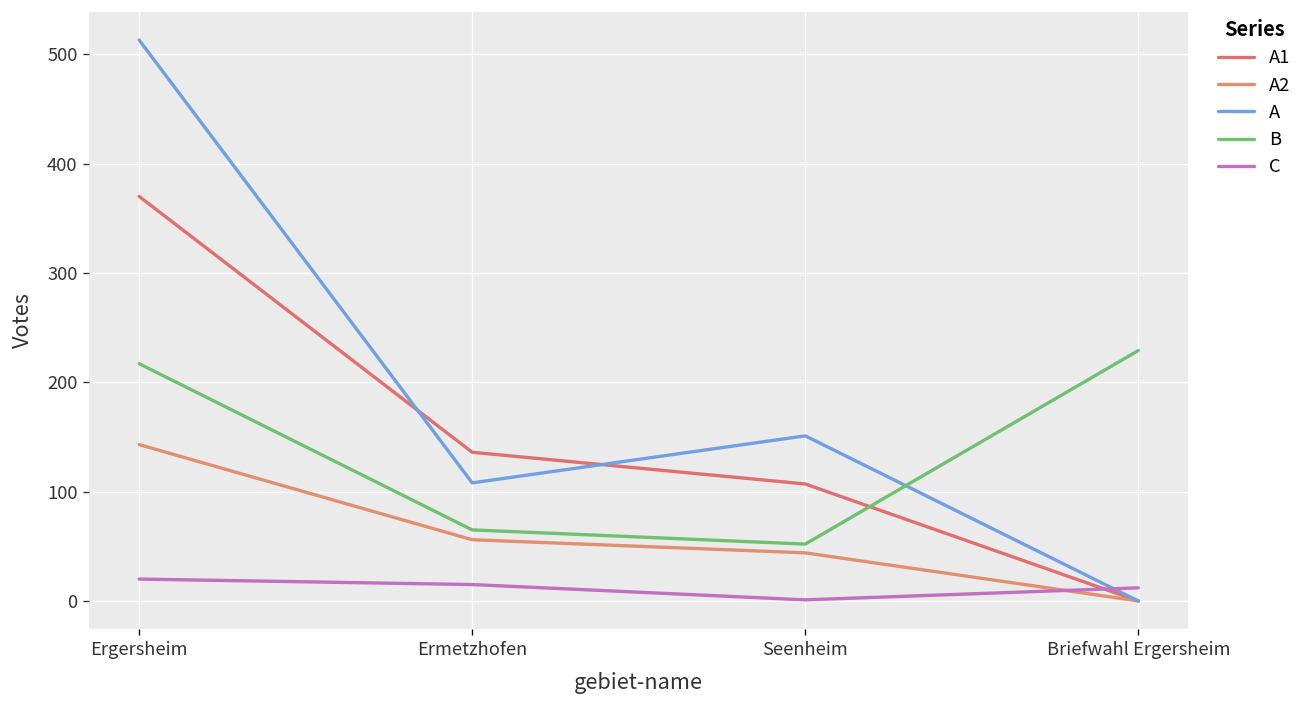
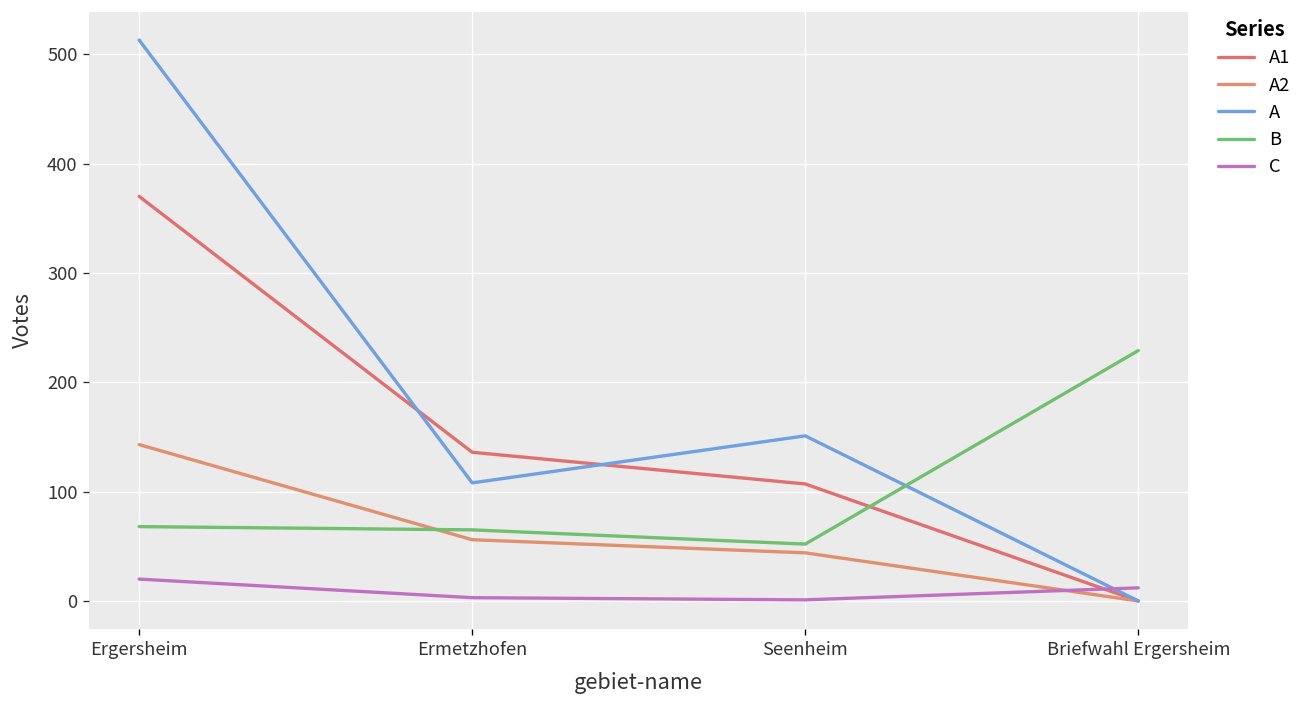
B, Ergersheim: 220 -> 70
C, Ermetzhofen: 20 -> 0
